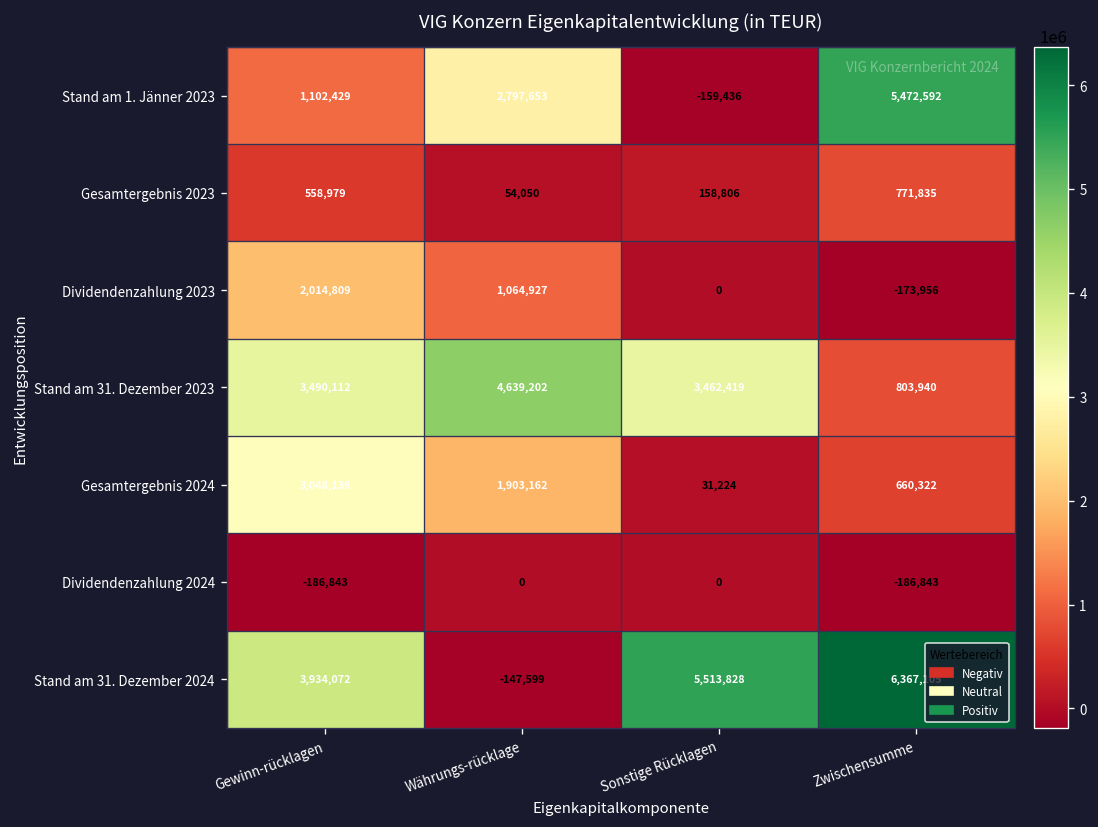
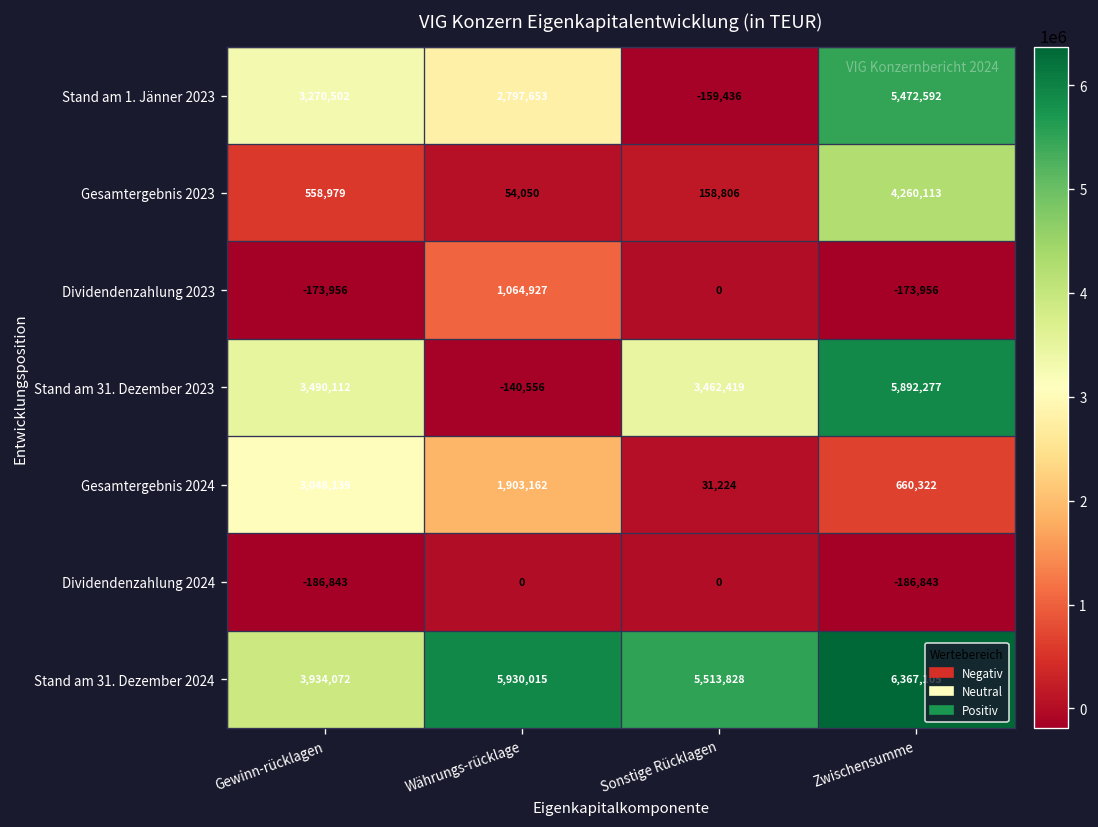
Stand am 1. Jänner 2023, Gewinn-rücklagen: 1,102,429 -> 3,270,502
Gesamtergebnis 2023, Zwischensumme: 771,835 -> 4,260,113
Dividendenzahlung 2023, Gewinn-rücklagen: 2,014,809 -> -173,956
Stand am 31. Dezember 2023, Währungs-rücklage: 4,639,202 -> -140,556
Stand am 31. Dezember 2023, Zwischensumme: 803,940 -> 5,892,277
Stand am 31. Dezember 2024, Währungs-rücklage: -147,599 -> 5,930,015
